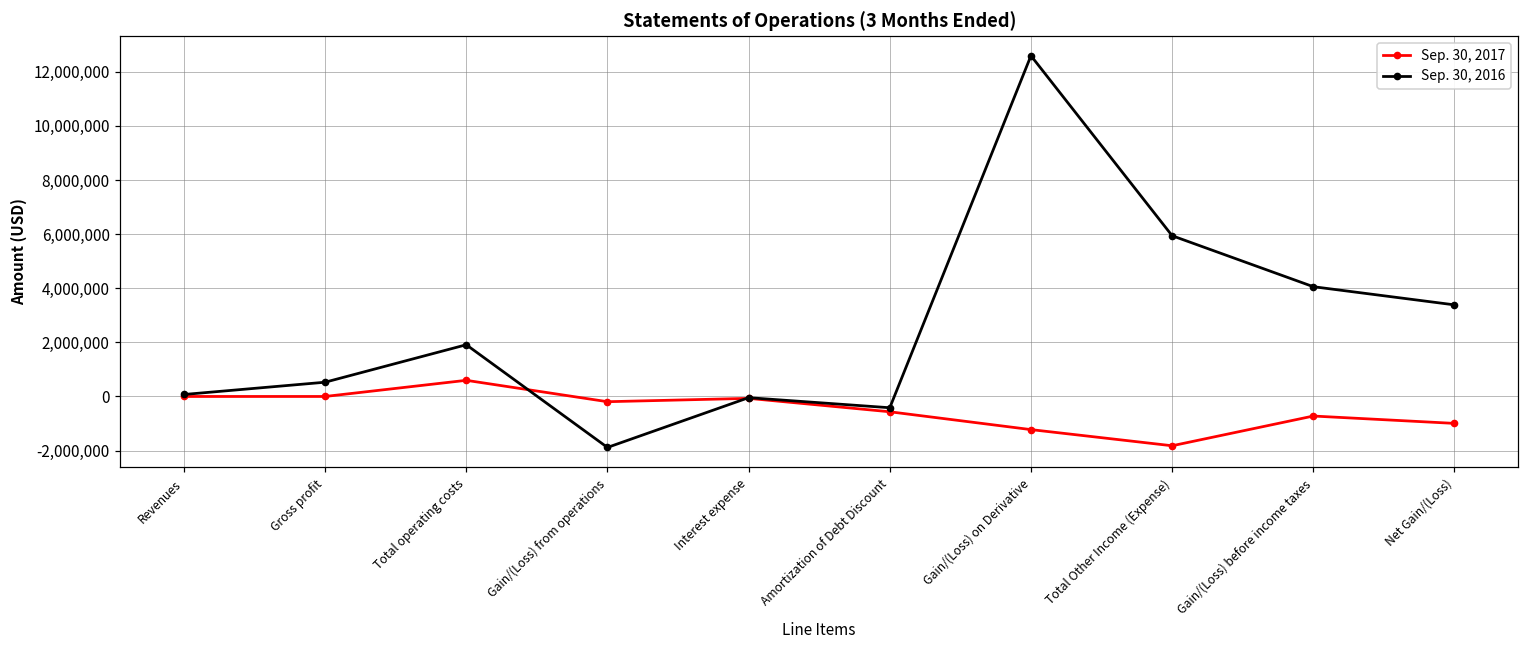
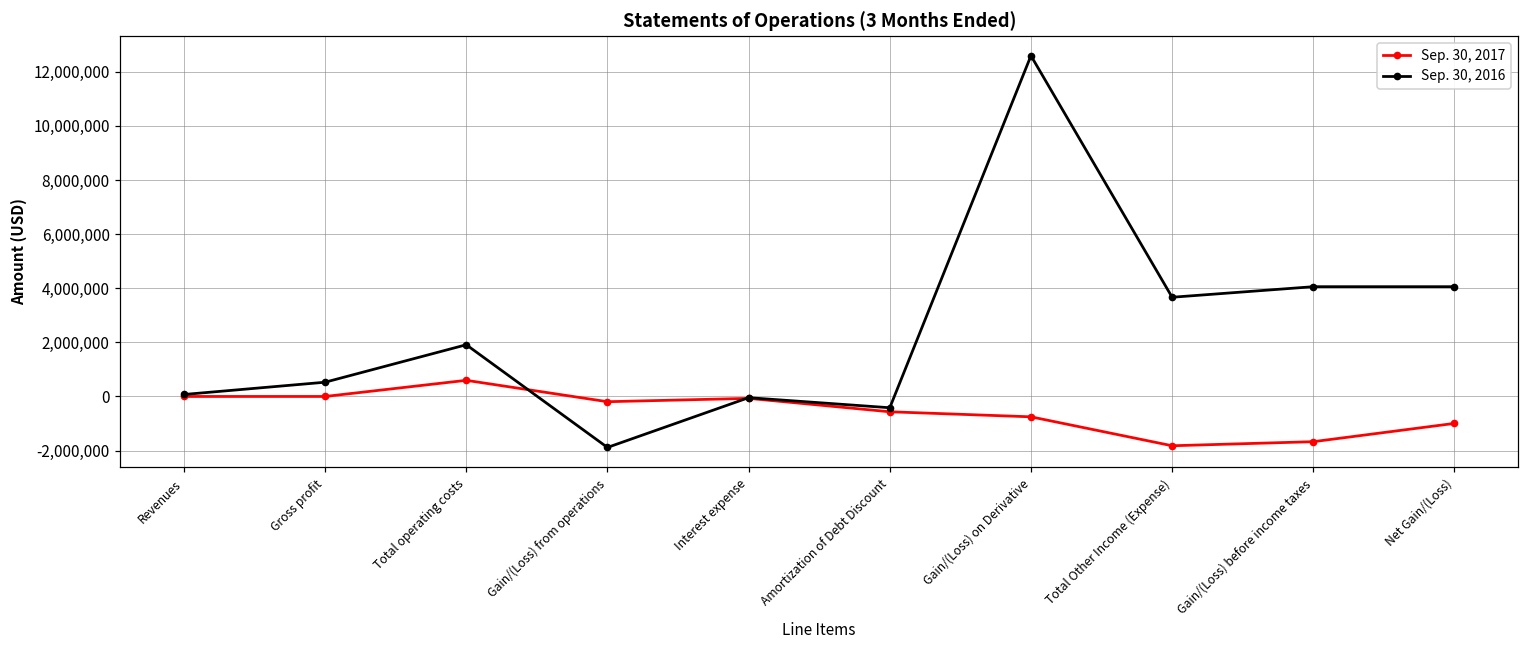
Sep. 30, 2017, Gain/(Loss) on Derivative: -1,200,000 -> -800,000
Sep. 30, 2016, Total Other Income (Expense): 5,900,000 -> 3,700,000
Sep. 30, 2017, Gain/(Loss) before income taxes: -700,000 -> -1,700,000
Sep. 30, 2016, Net Gain/(Loss): 3,400,000 -> 4,100,000
